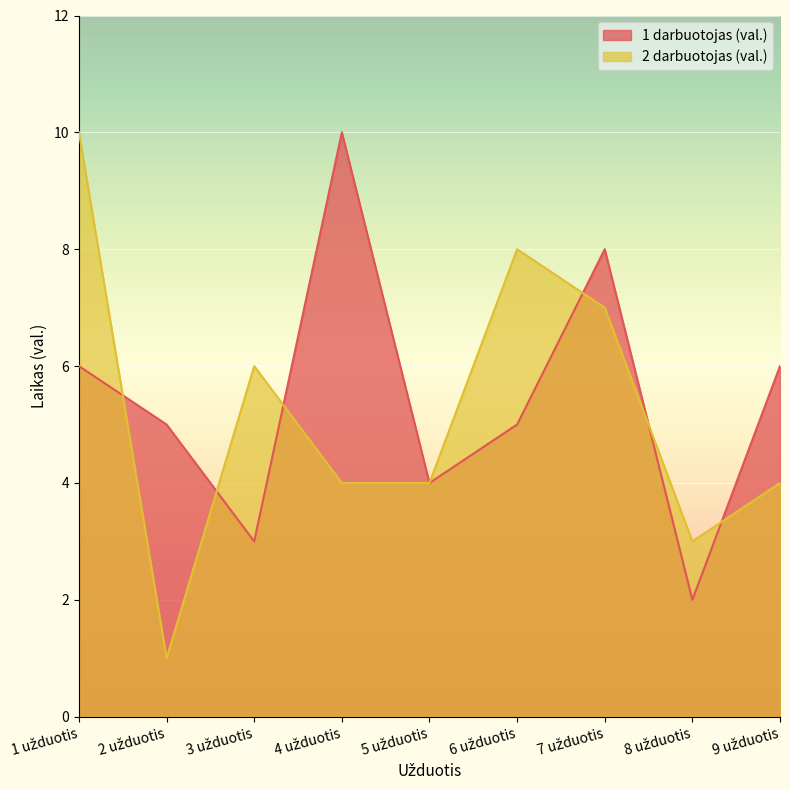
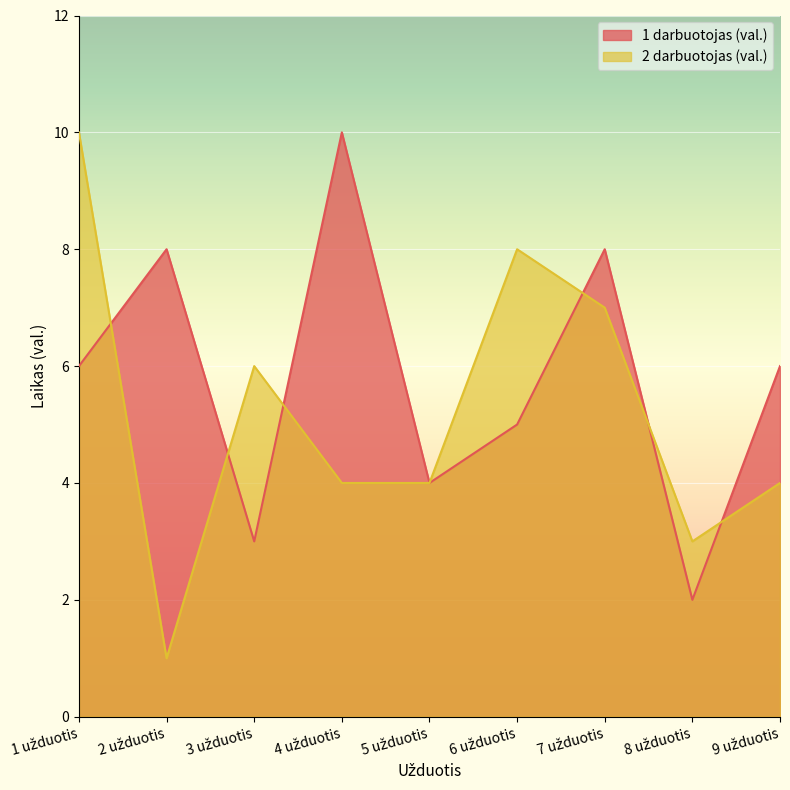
1 darbuotojas (val.), 2 užduotis: 5 -> 8
